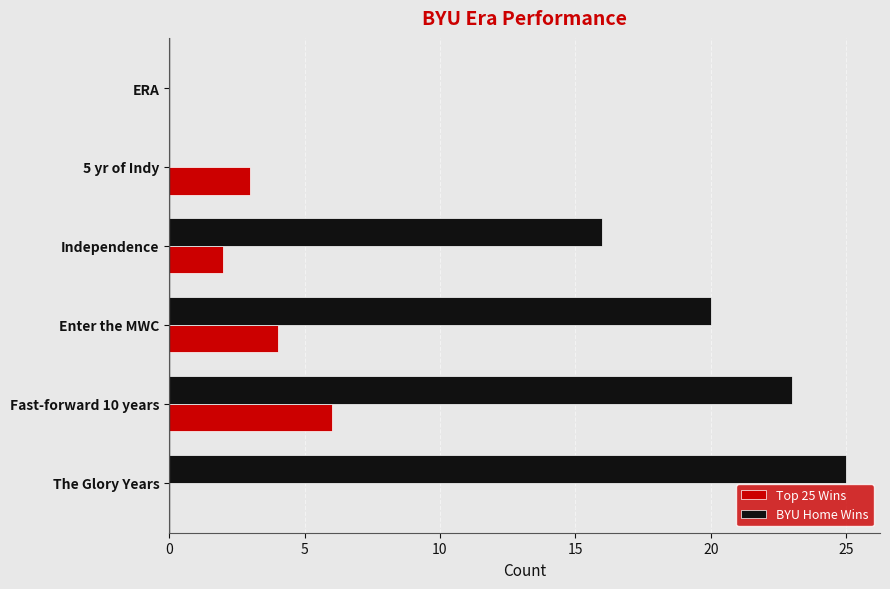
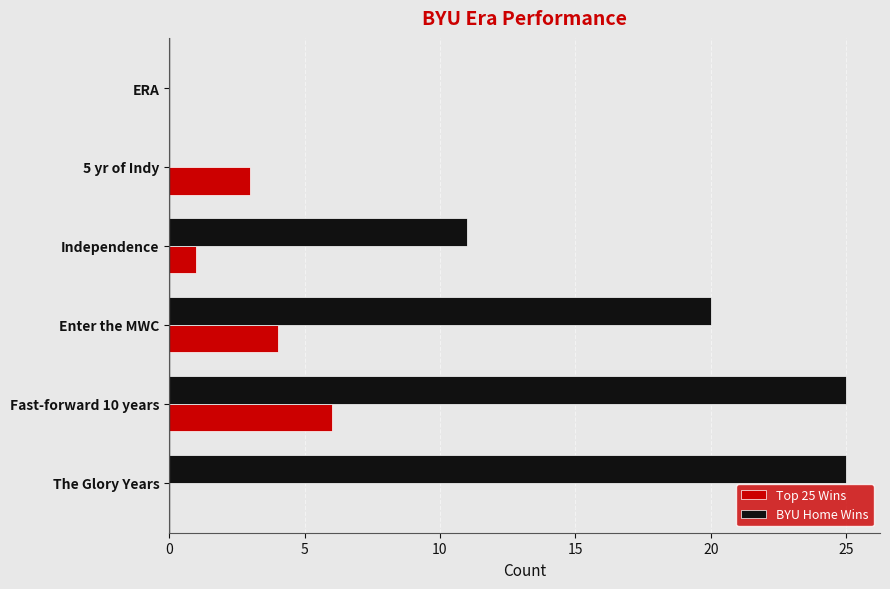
BYU Home Wins, Independence: 16 -> 11
Top 25 Wins, Independence: 2 -> 1
BYU Home Wins, Fast-forward 10 years: 23 -> 25
